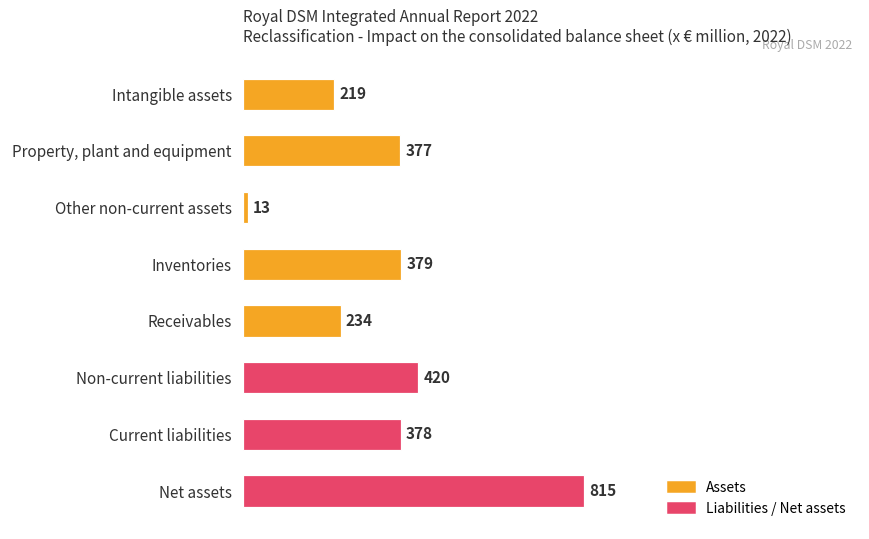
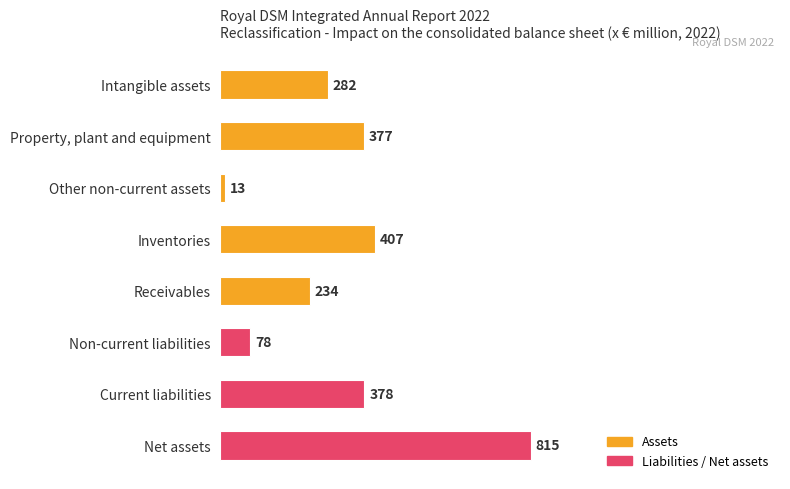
Intangible assets: 219 -> 282
Inventories: 379 -> 407
Non-current liabilities: 420 -> 78
